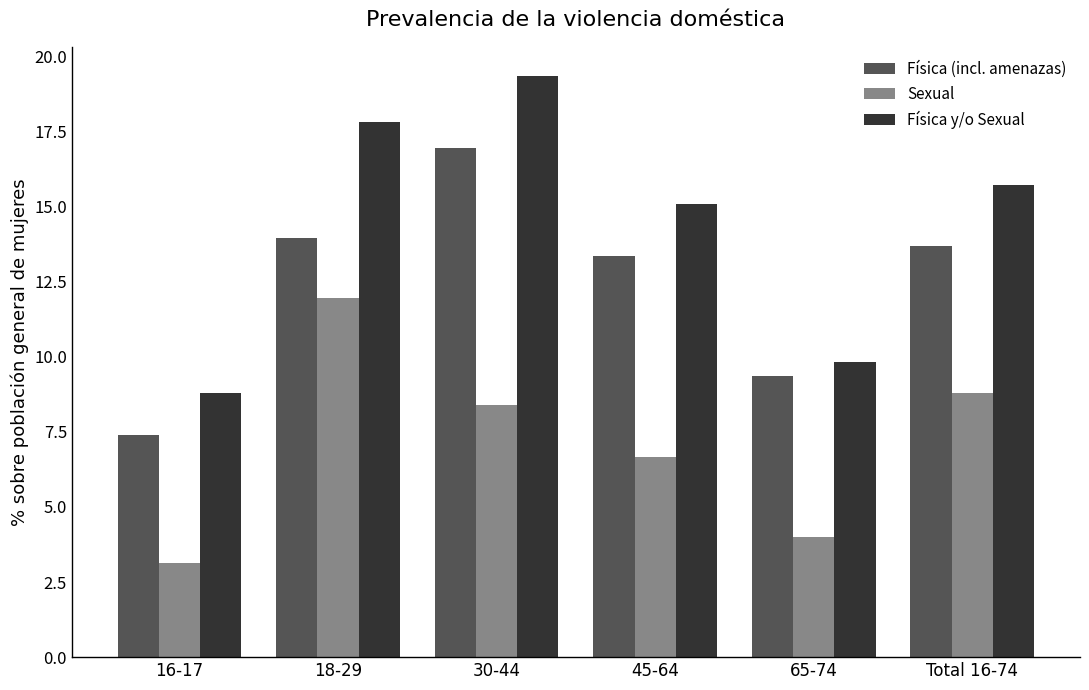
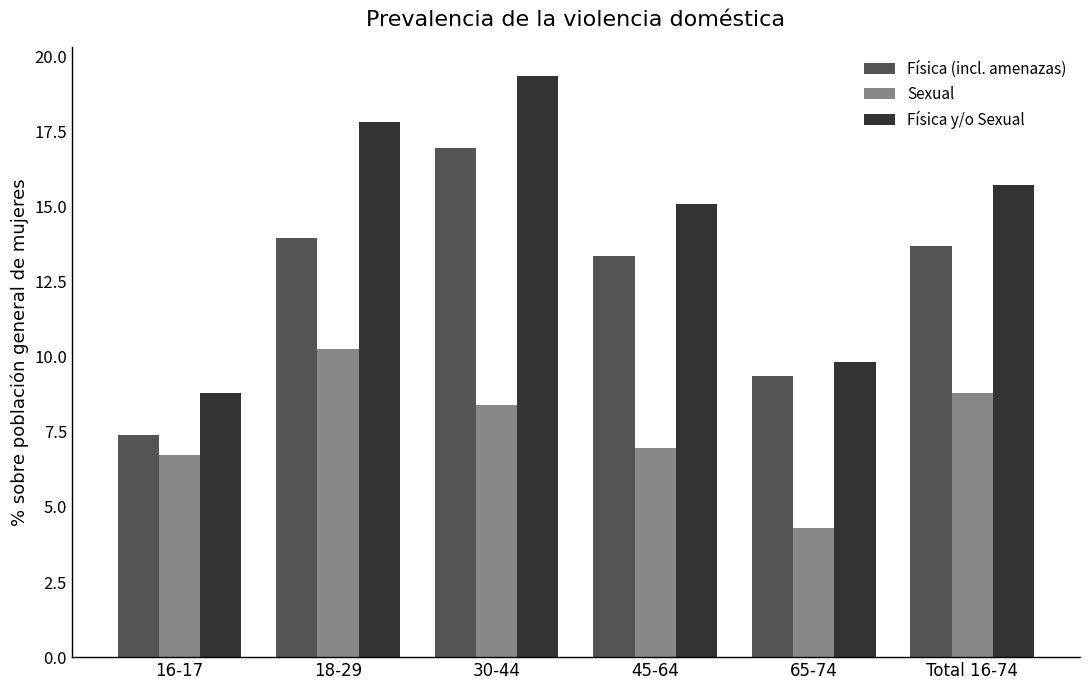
Sexual, 16-17: 3.1 -> 6.7
Sexual, 18-29: 12.0 -> 10.3
Sexual, 45-64: 6.7 -> 7.0
Sexual, 65-74: 4.0 -> 4.3
